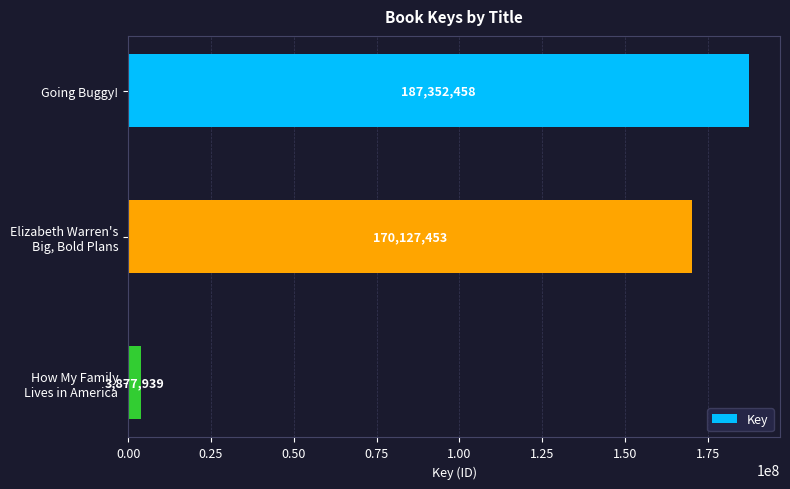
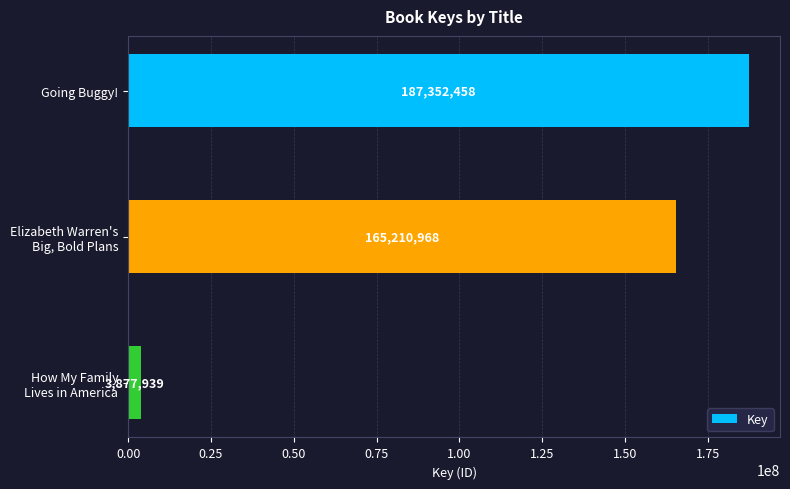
Elizabeth Warren's Big, Bold Plans: 170,127,453 -> 165,210,968
